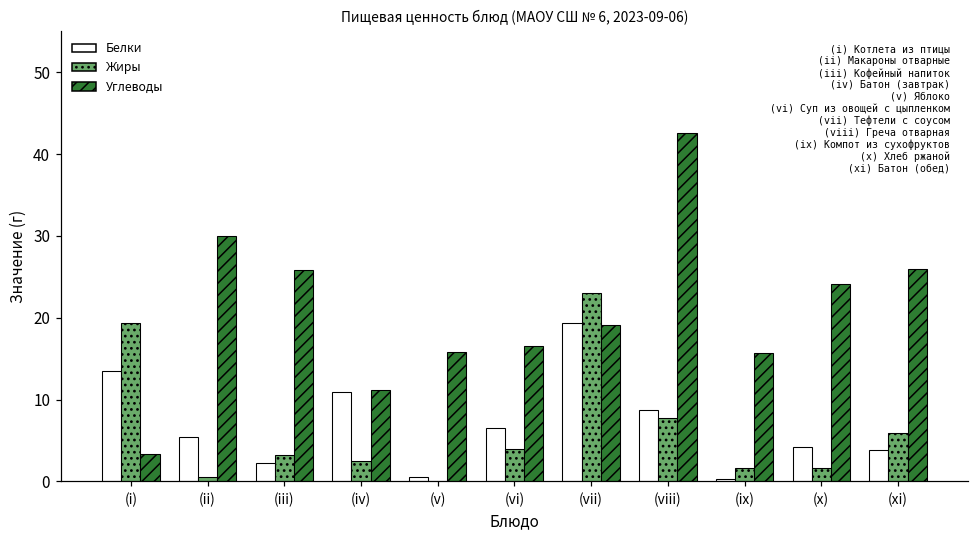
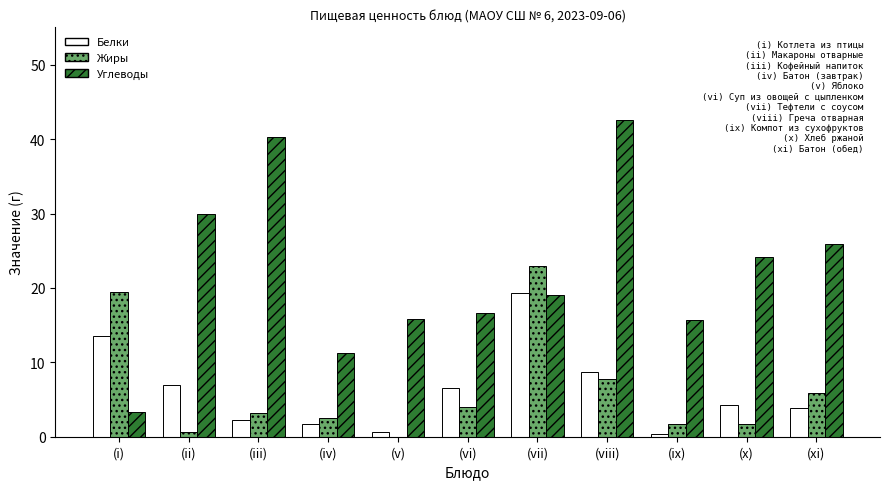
Белки, (ii): 5 -> 7
Углеводы, (iii): 26 -> 40
Белки, (iv): 11 -> 2
